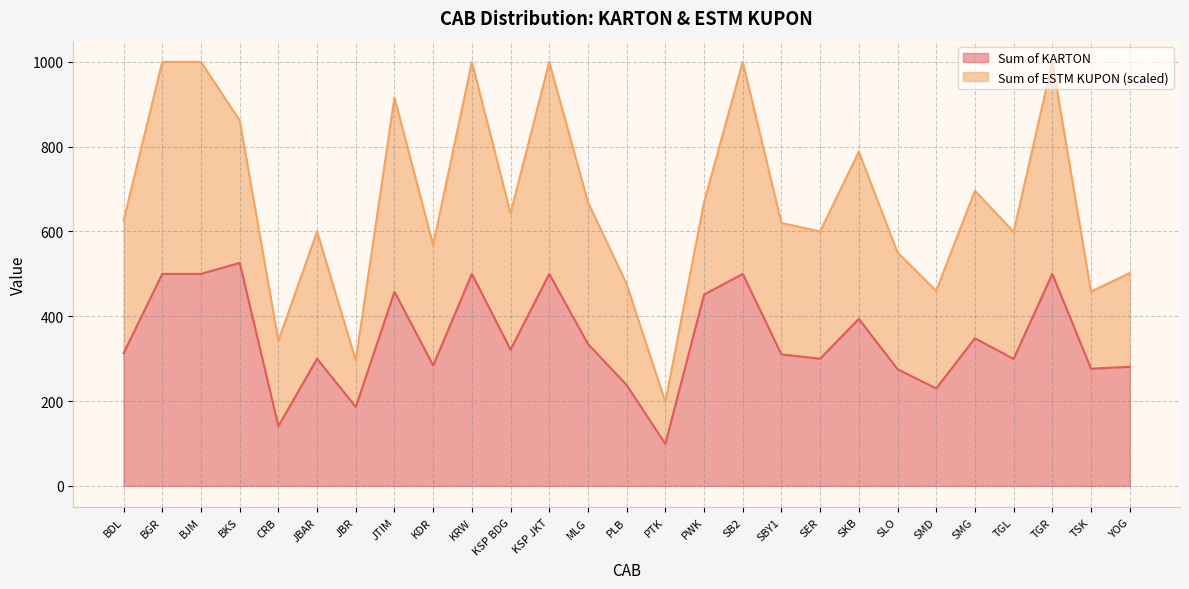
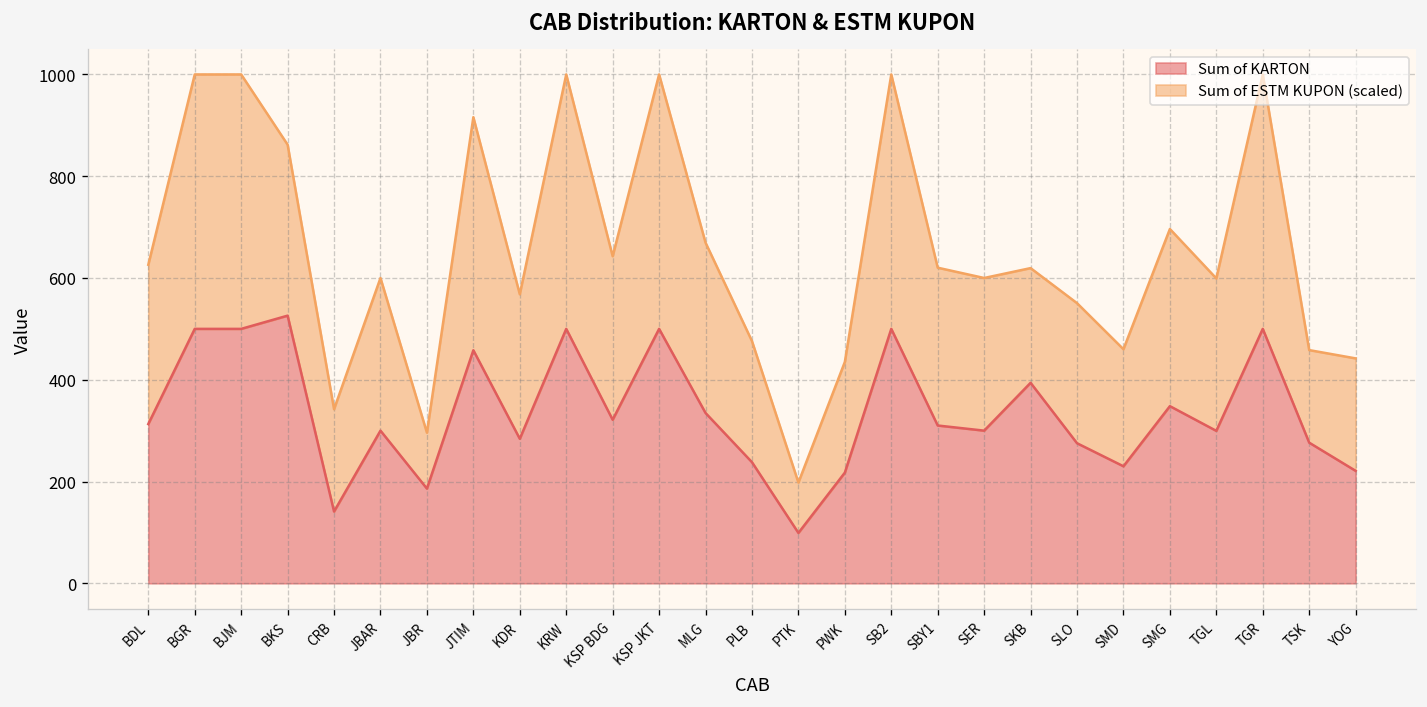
Sum of KARTON, PWK: 450 -> 220
Sum of ESTM KUPON (scaled), SKB: 390 -> 230
Sum of KARTON, YOG: 280 -> 220
